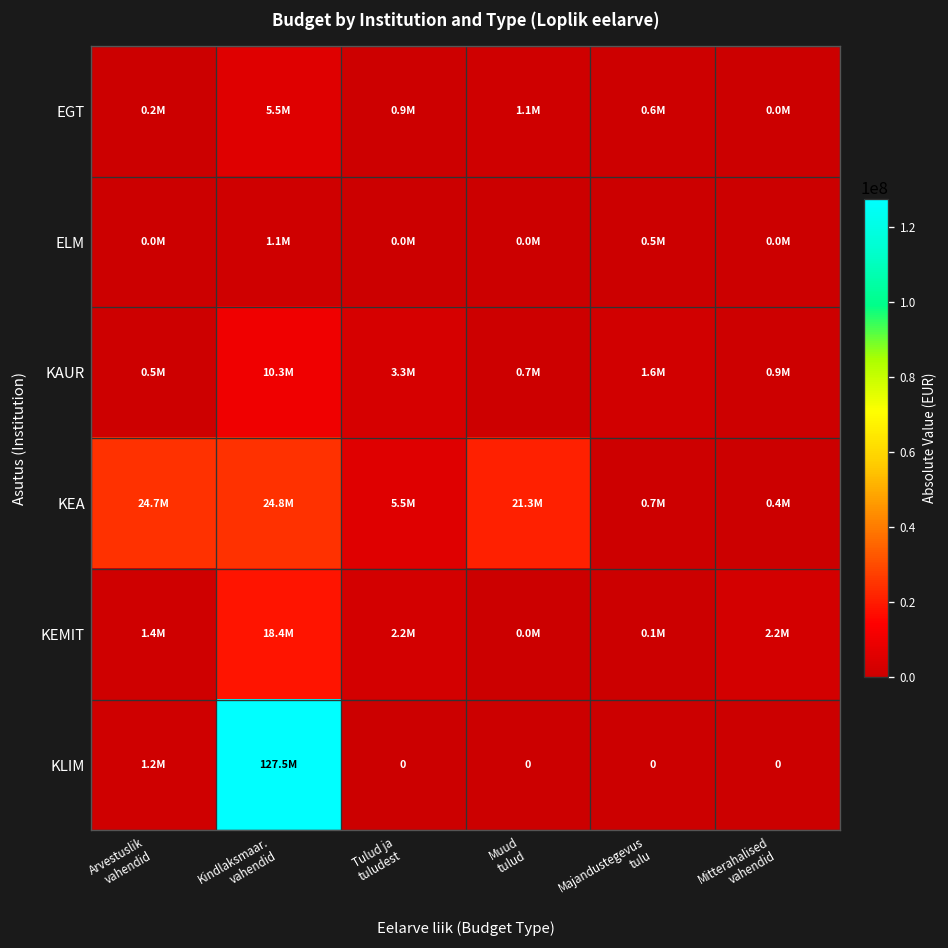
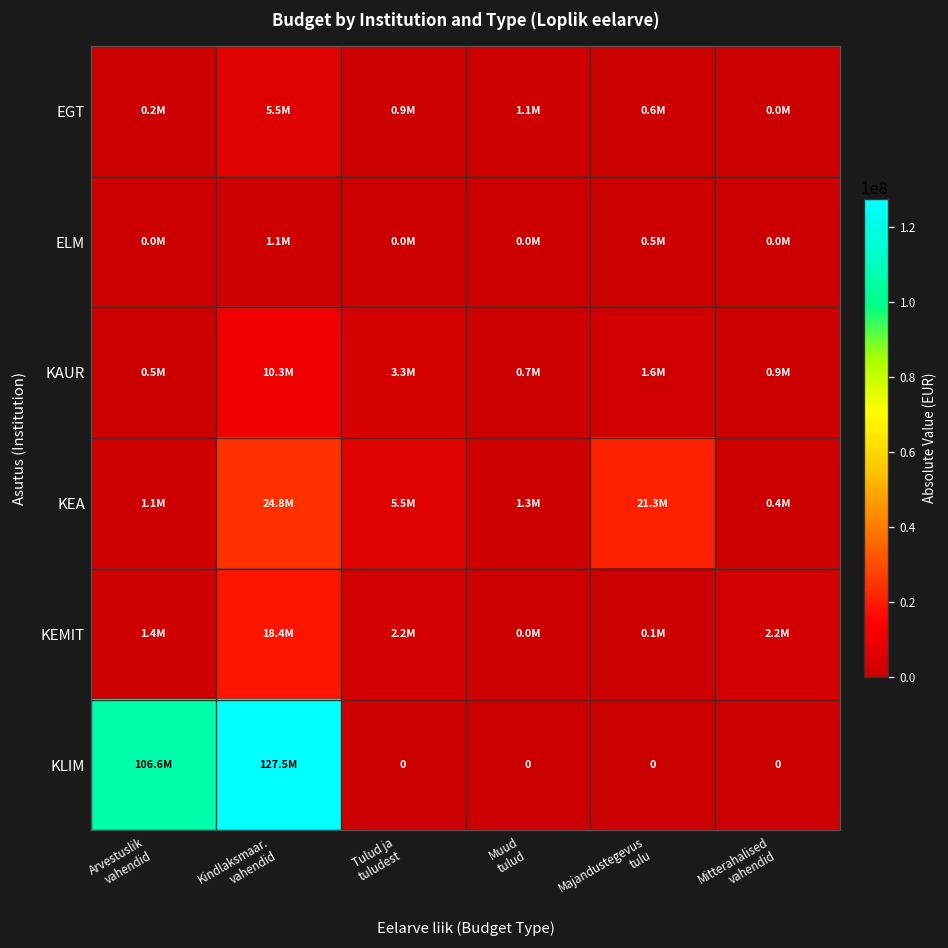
KEA, Arvestuslik vahendid: 24.7M -> 1.1M
KEA, Muud tulud: 21.3M -> 1.3M
KEA, Majandustegevus tulu: 0.7M -> 21.3M
KLIM, Arvestuslik vahendid: 1.2M -> 106.6M
